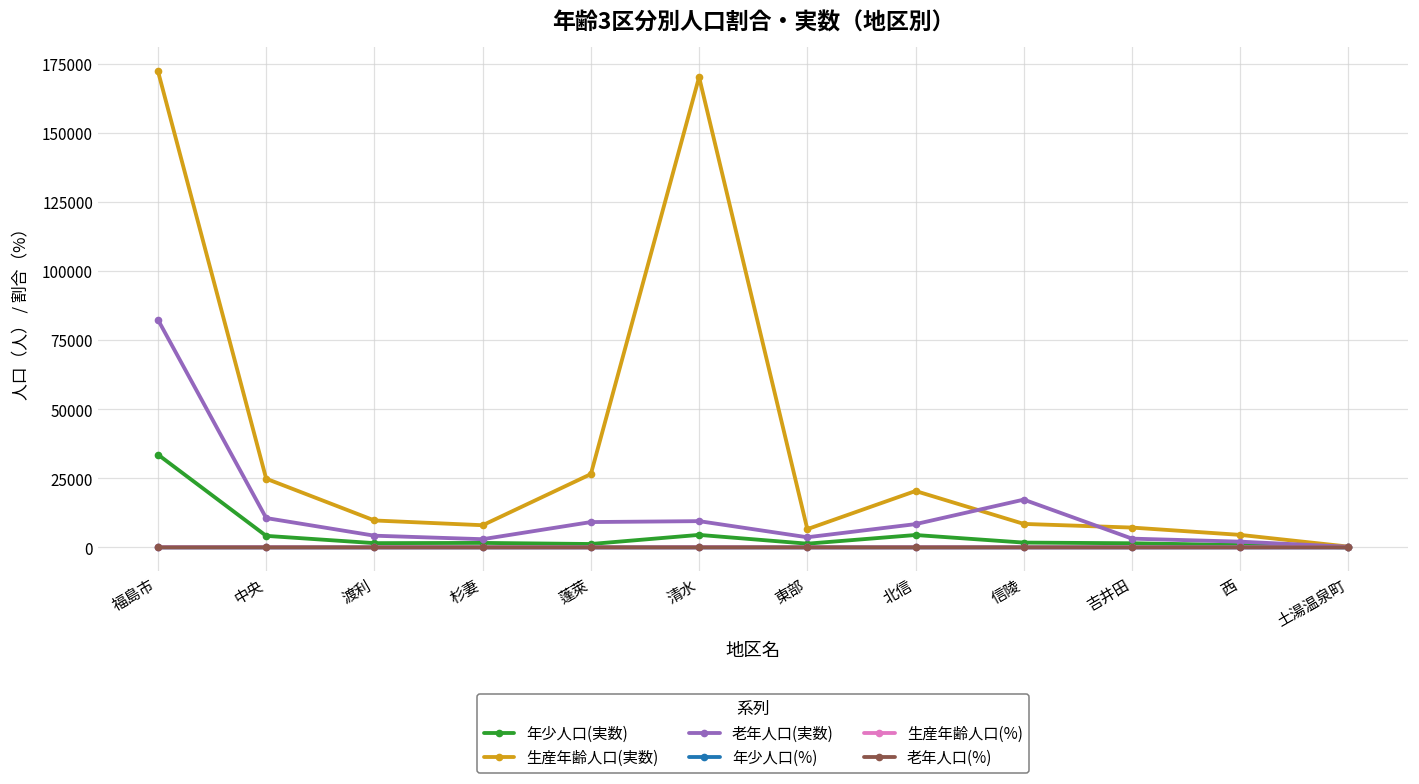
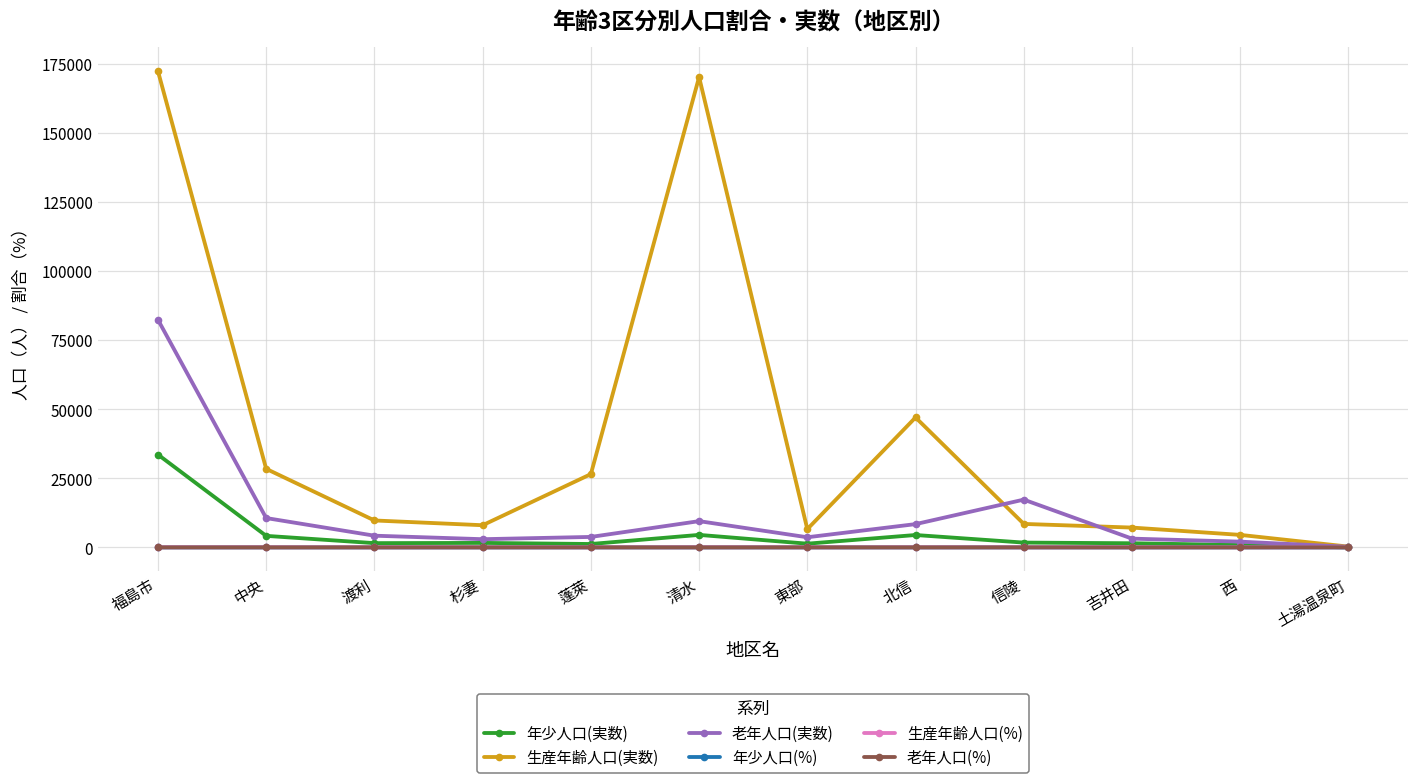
生産年齢人口(実数), 中央: 25000 -> 28000
老年人口(実数), 蓬萊: 9000 -> 4000
生産年齢人口(実数), 北信: 20000 -> 47000
